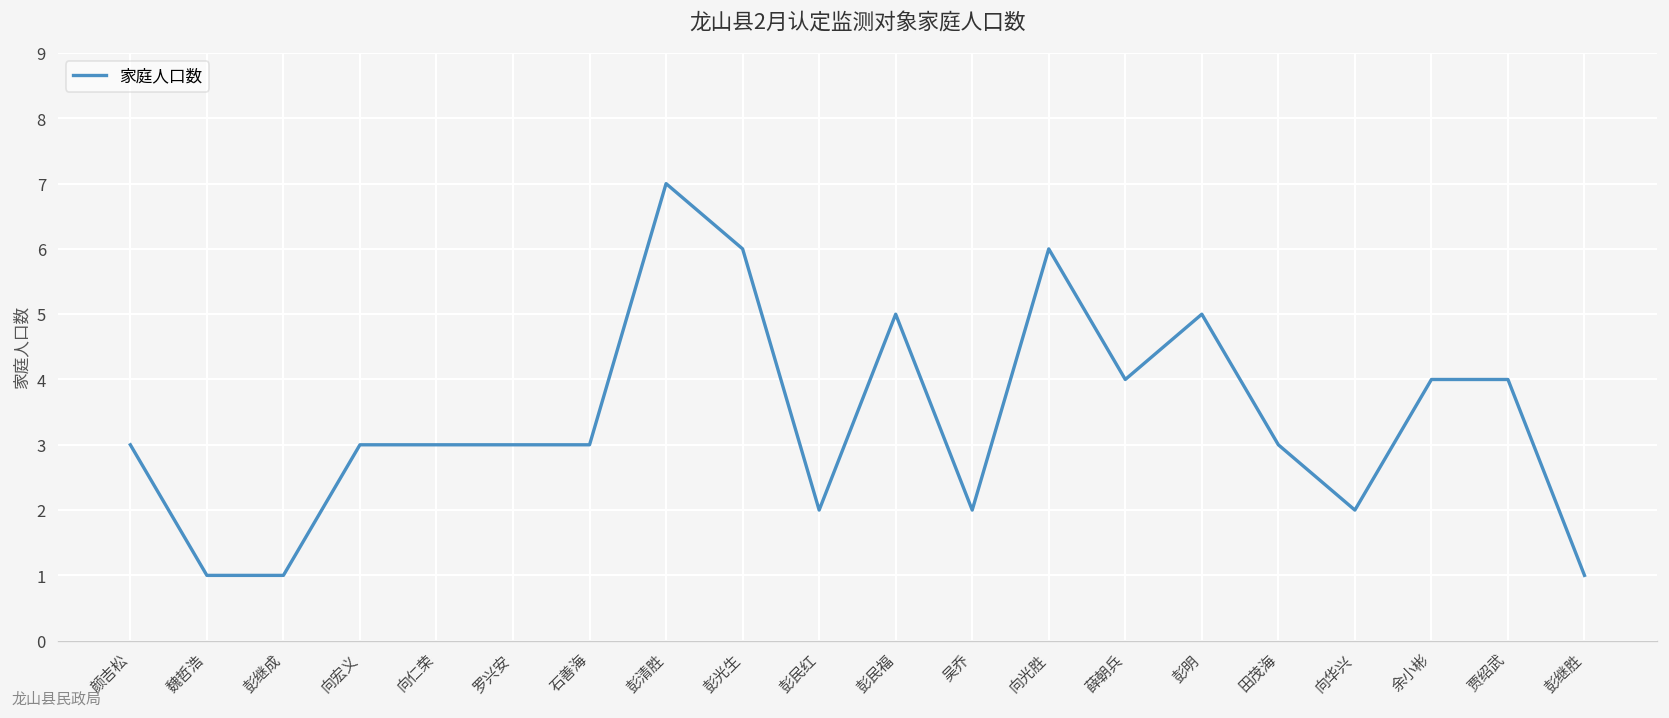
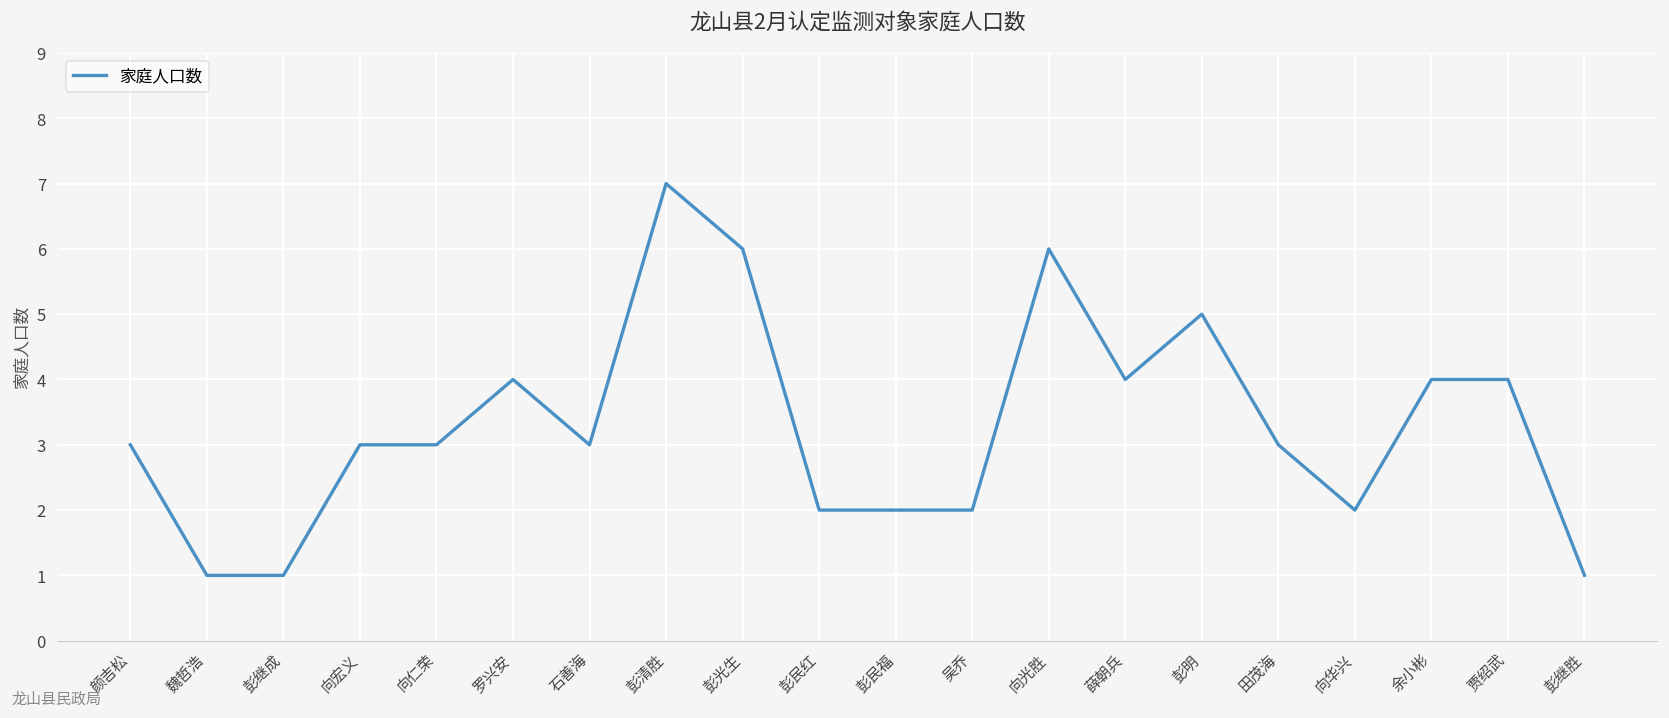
罗兴安: 3 -> 4
彭民福: 5 -> 2
